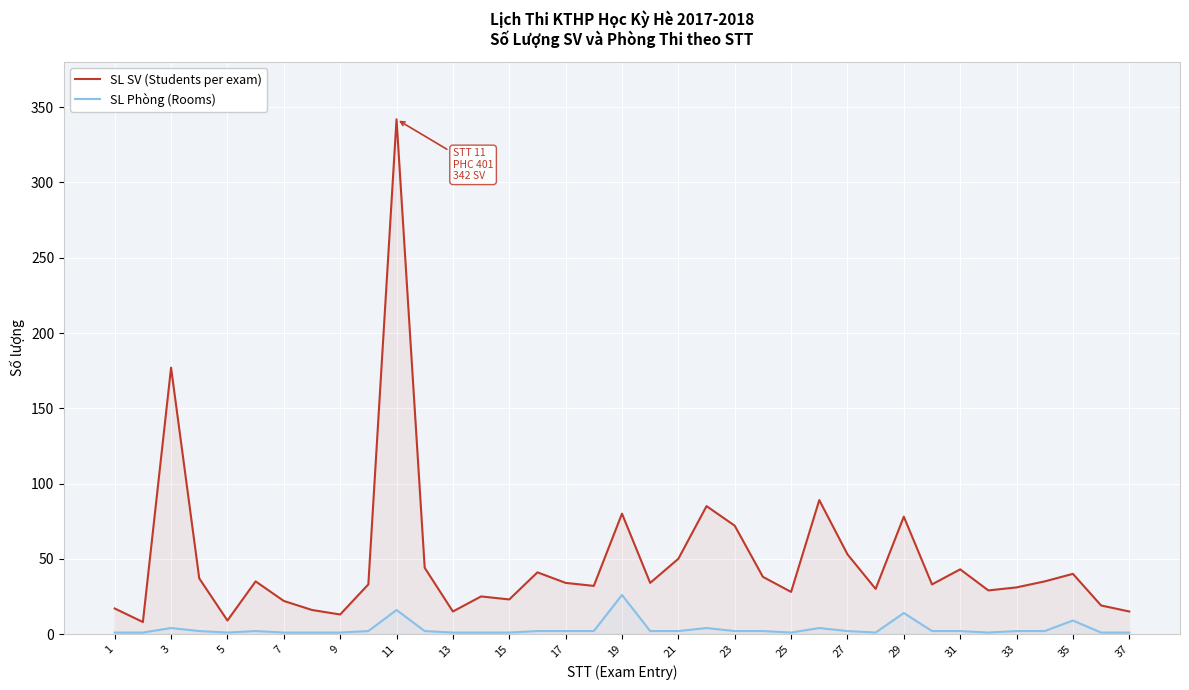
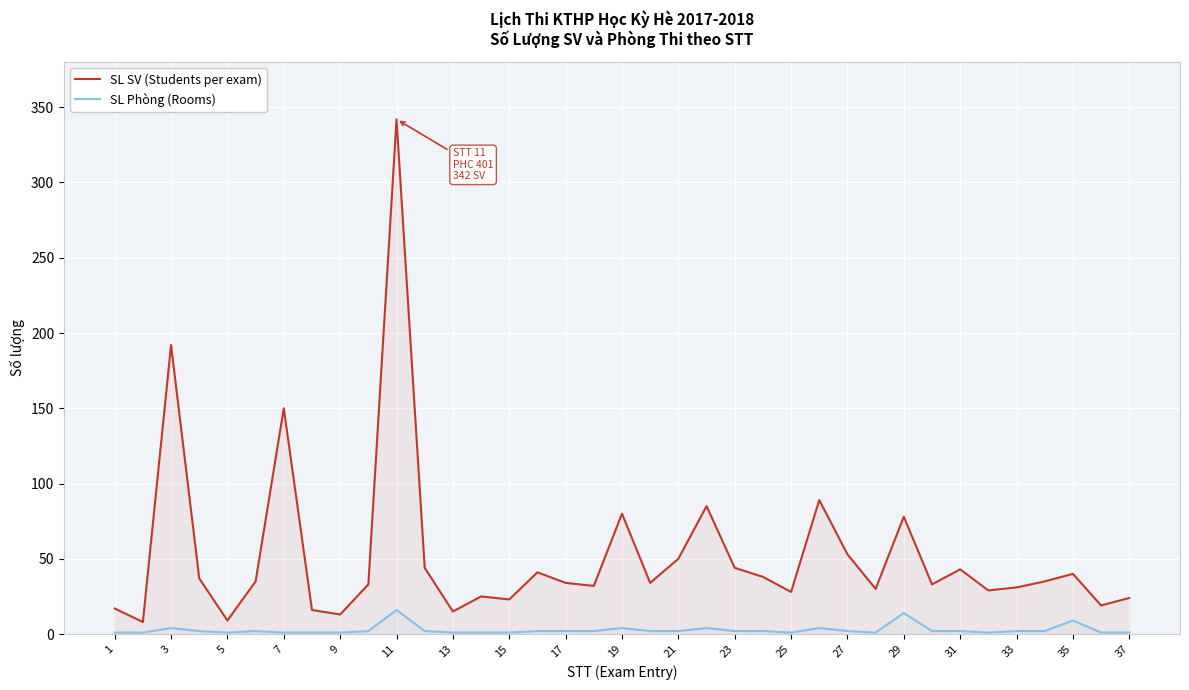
SL SV (Students per exam), 3: 177 -> 192
SL SV (Students per exam), 7: 22 -> 150
SL Phòng (Rooms), 19: 26 -> 4
SL SV (Students per exam), 23: 72 -> 44
SL SV (Students per exam), 37: 15 -> 24
